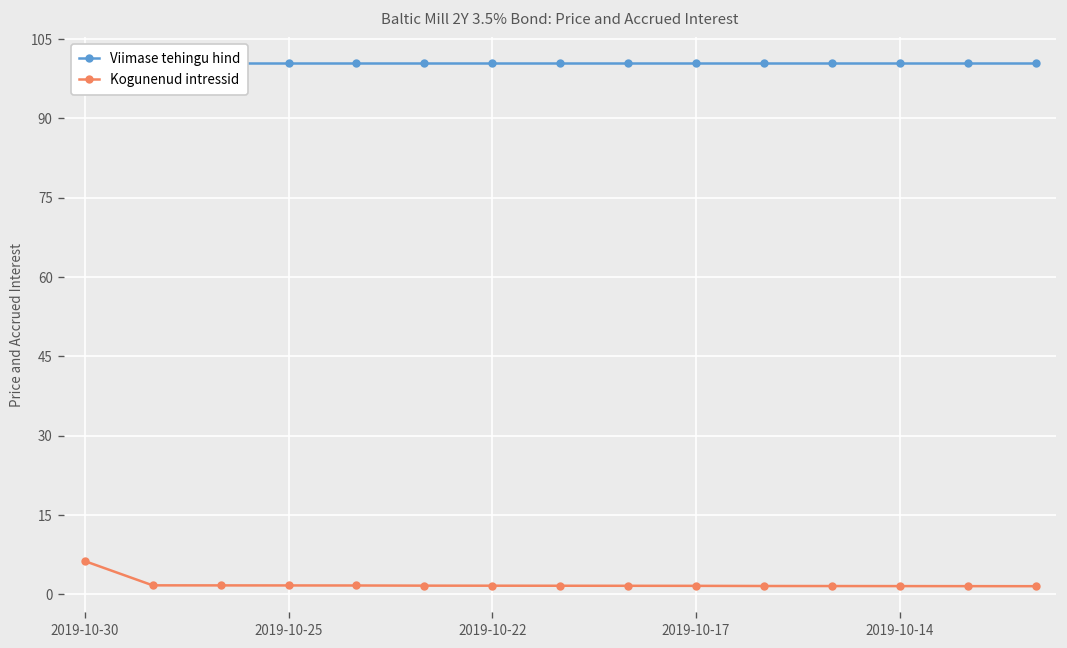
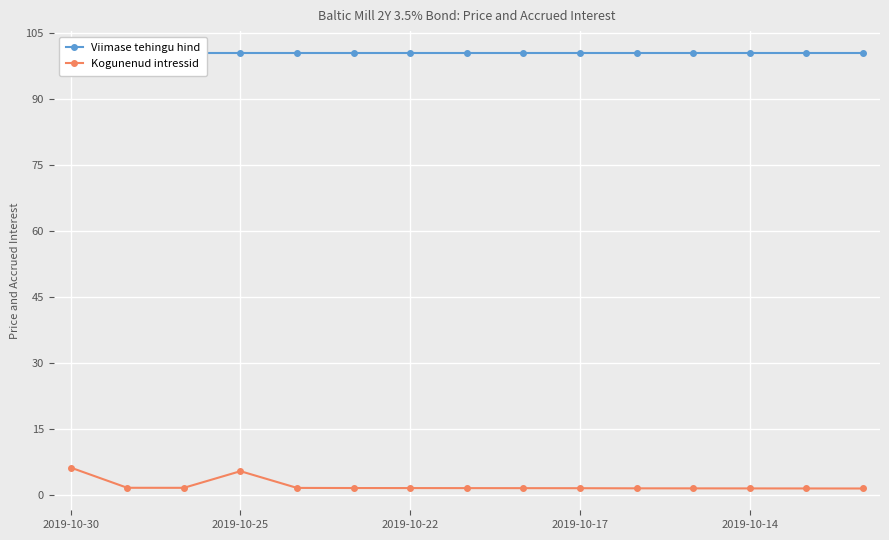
Kogunenud intressid, 2019-10-25: 2 -> 5
